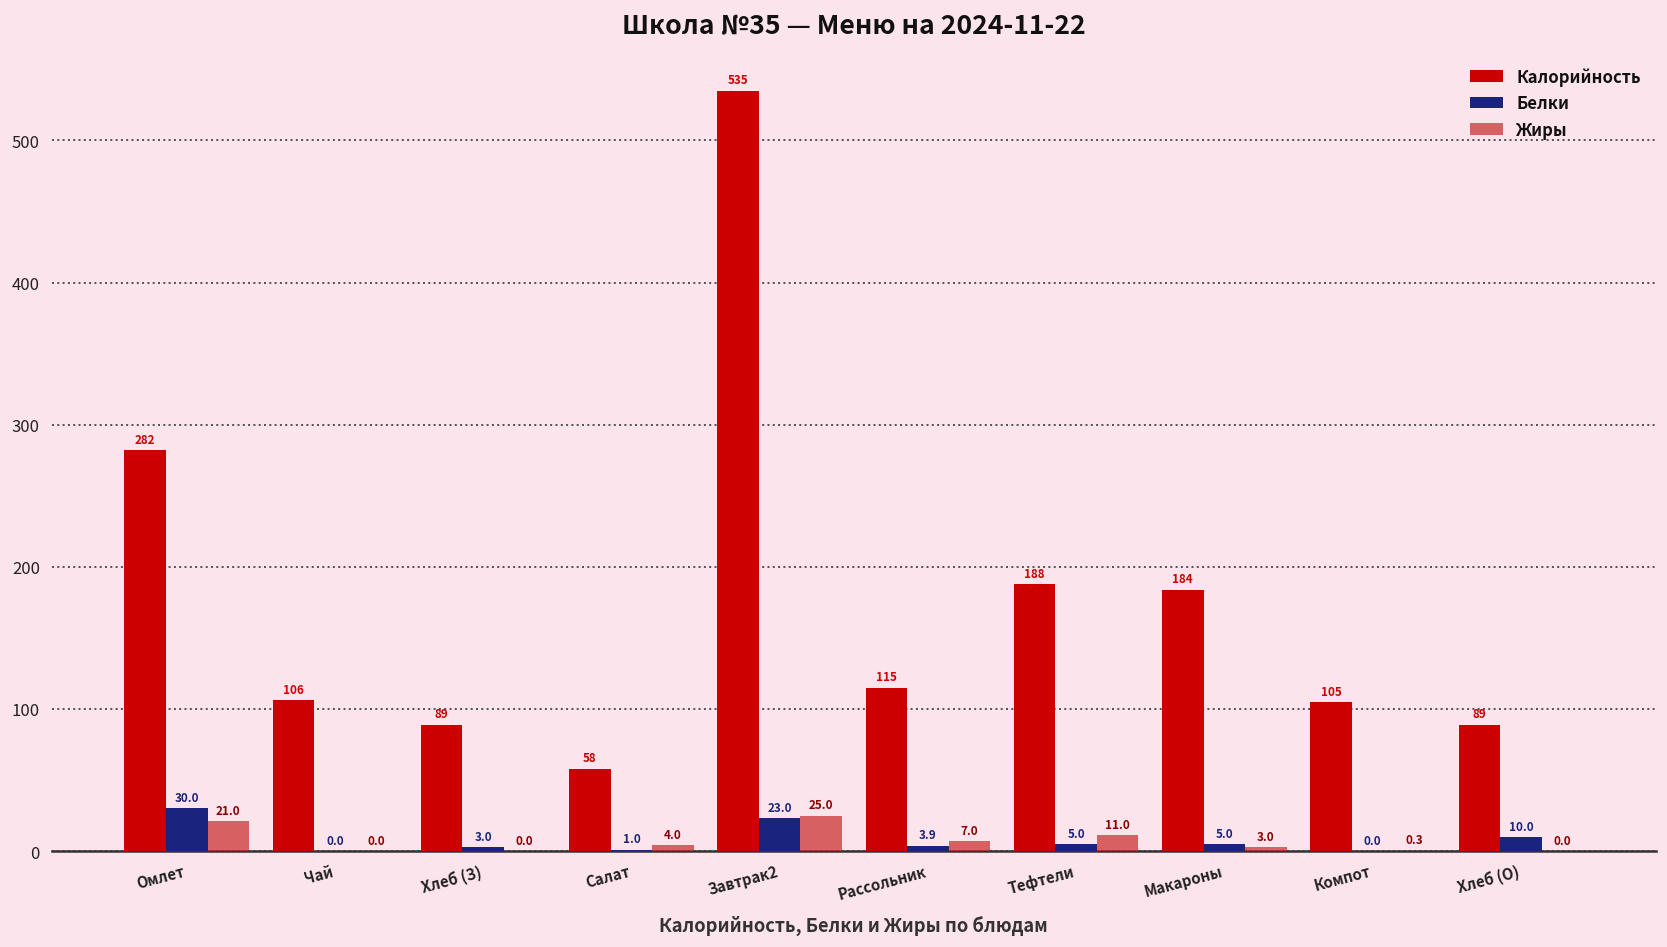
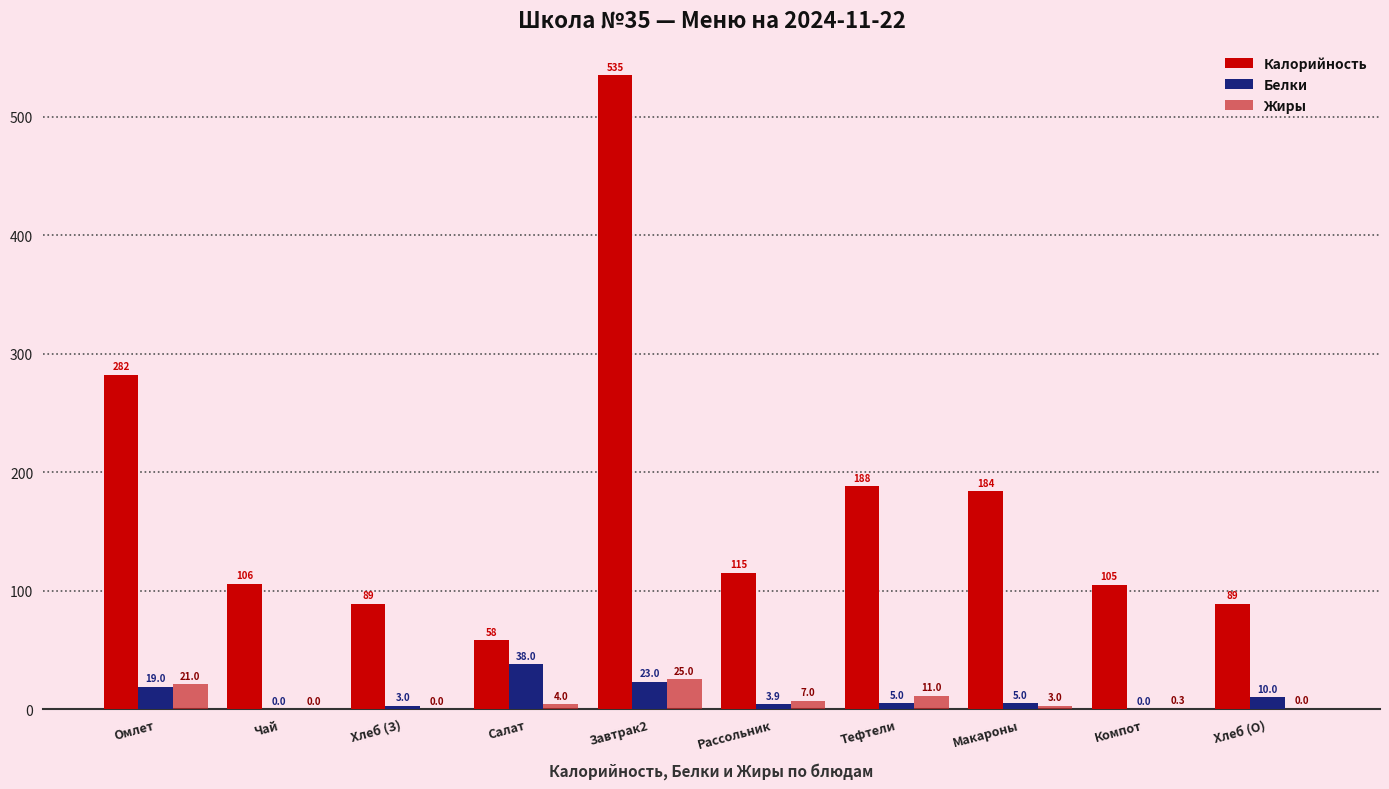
Белки, Омлет: 30.0 -> 19.0
Белки, Салат: 1.0 -> 38.0
